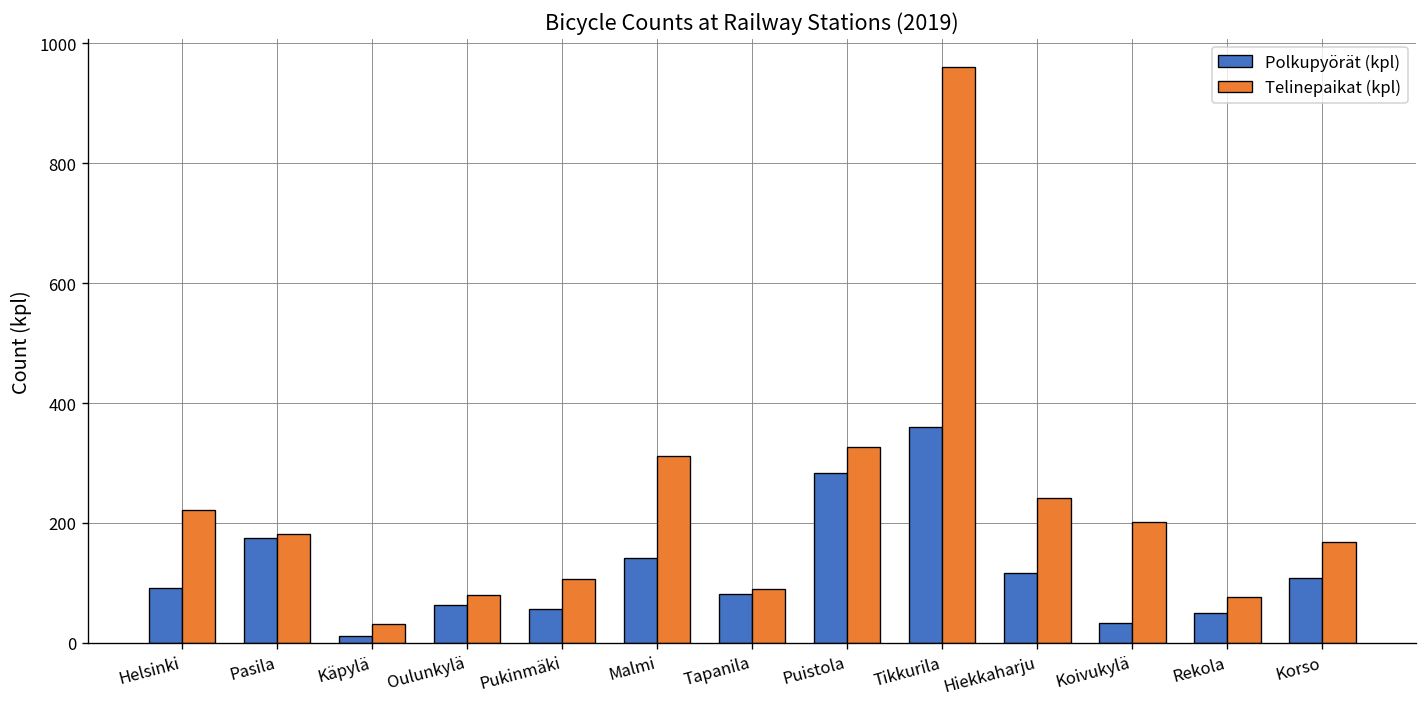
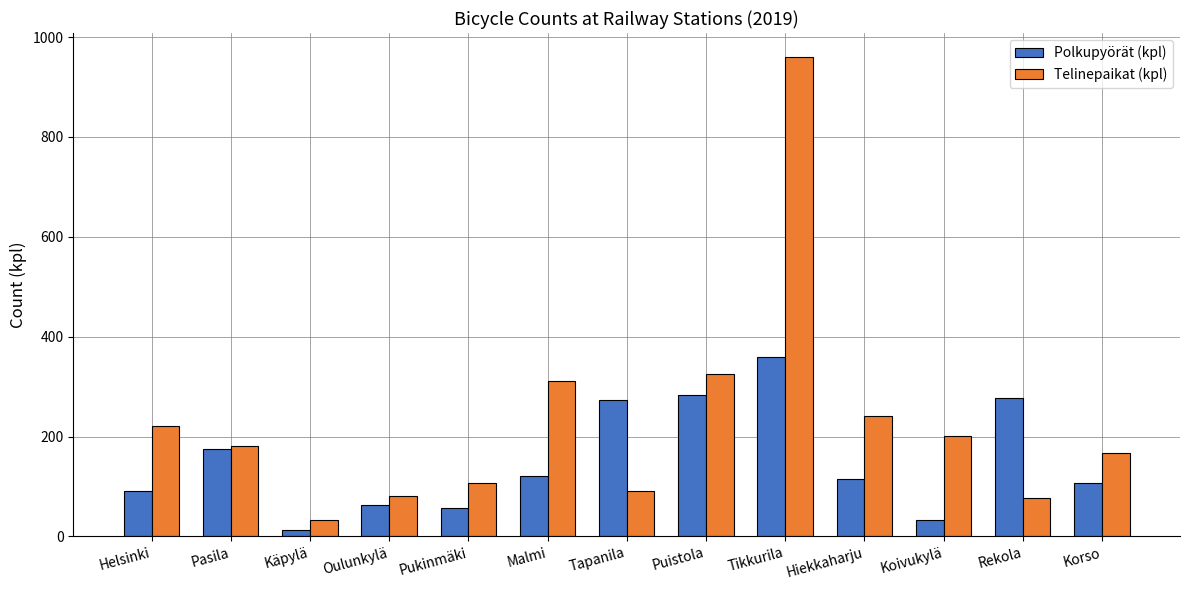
Polkupyörät (kpl), Malmi: 140 -> 120
Polkupyörät (kpl), Tapanila: 80 -> 270
Polkupyörät (kpl), Rekola: 50 -> 280
